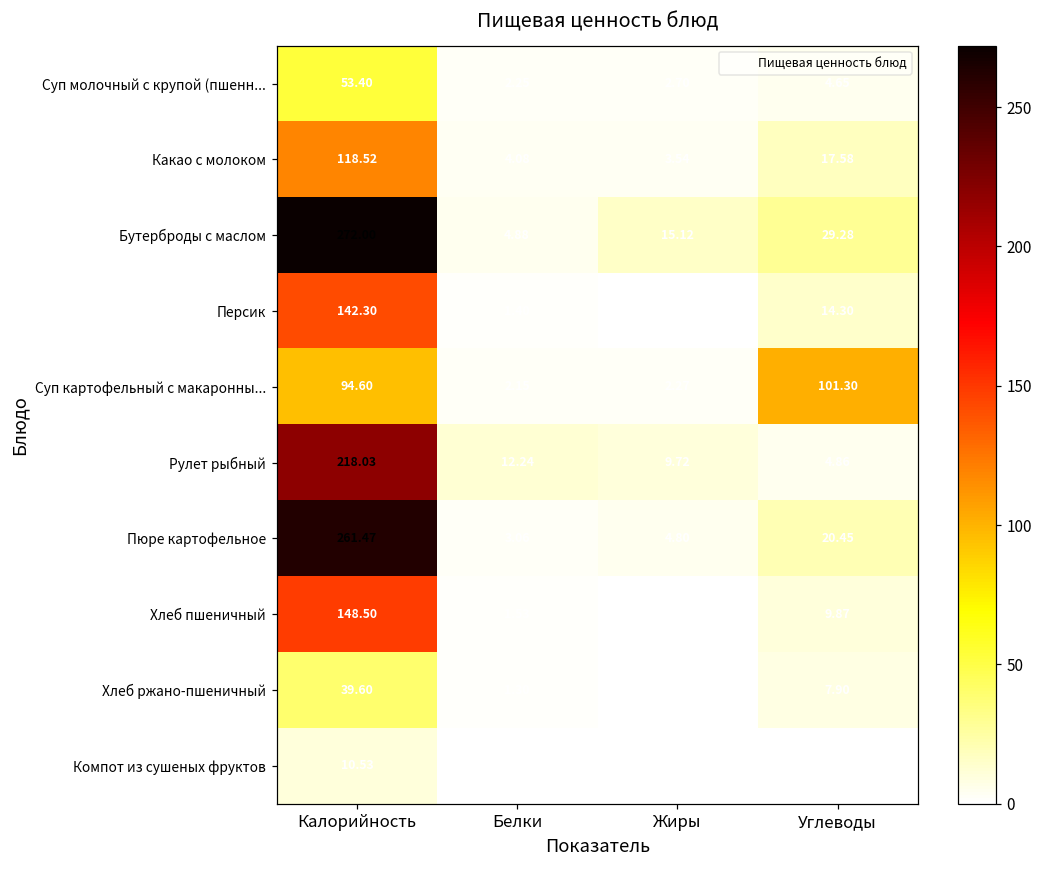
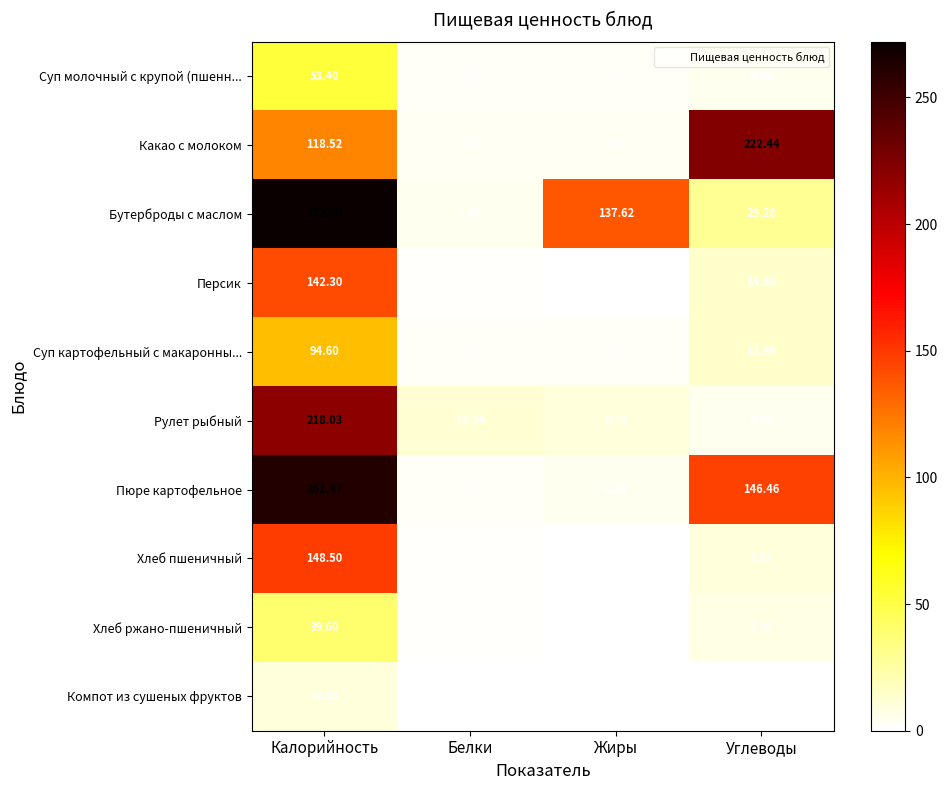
Какао с молоком, Углеводы: 17.58 -> 222.44
Бутерброды с маслом, Жиры: 15.12 -> 137.62
Суп картофельный с макаронны..., Углеводы: 101.30 -> 13.96
Пюре картофельное, Углеводы: 20.45 -> 146.46
